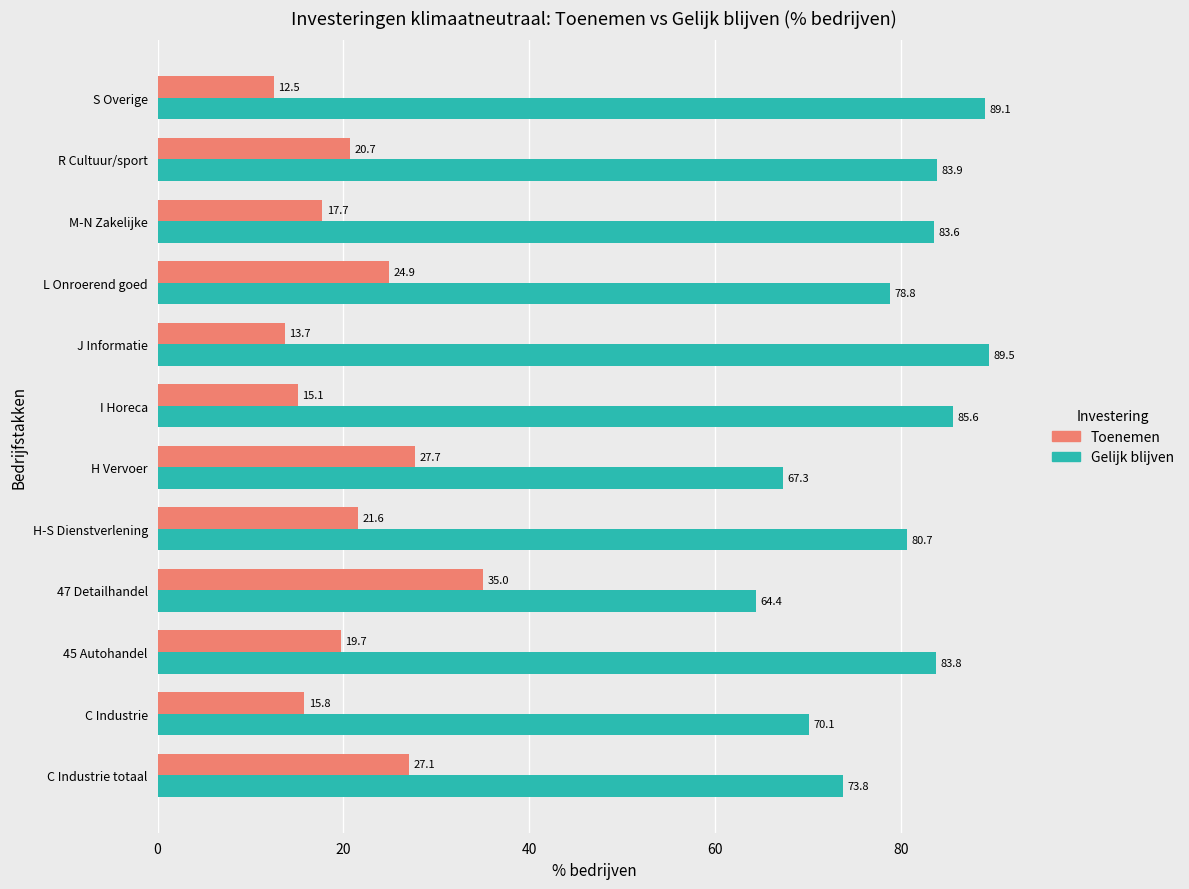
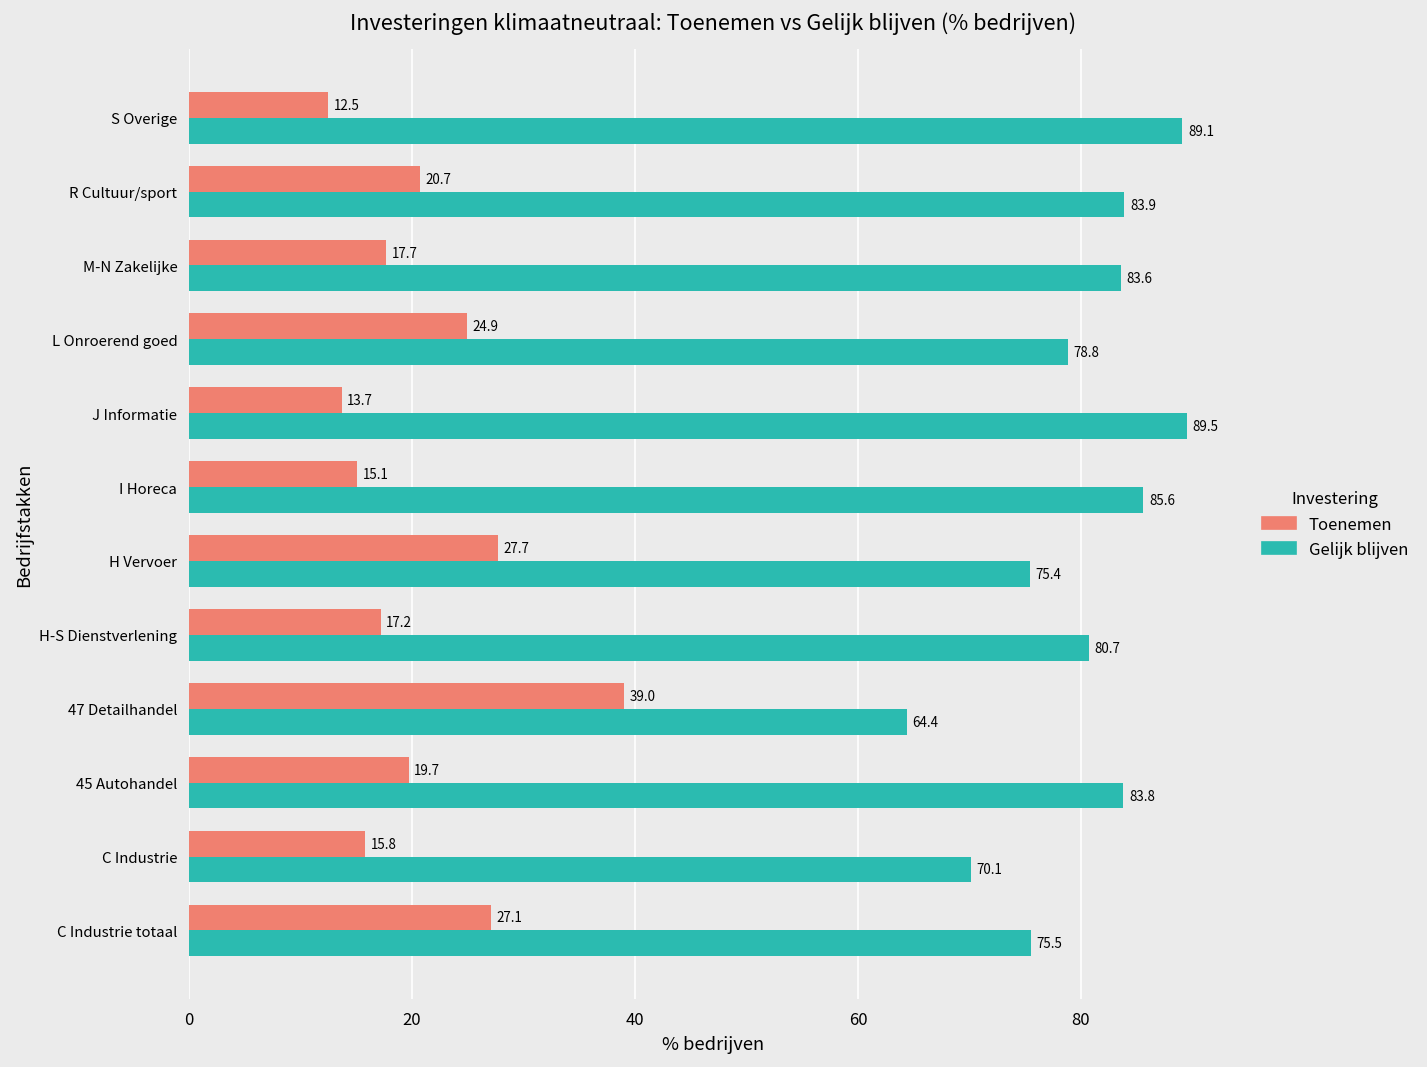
Gelijk blijven, H Vervoer: 67.3 -> 75.4
Toenemen, H-S Dienstverlening: 21.6 -> 17.2
Toenemen, 47 Detailhandel: 35.0 -> 39.0
Gelijk blijven, C Industrie totaal: 73.8 -> 75.5
